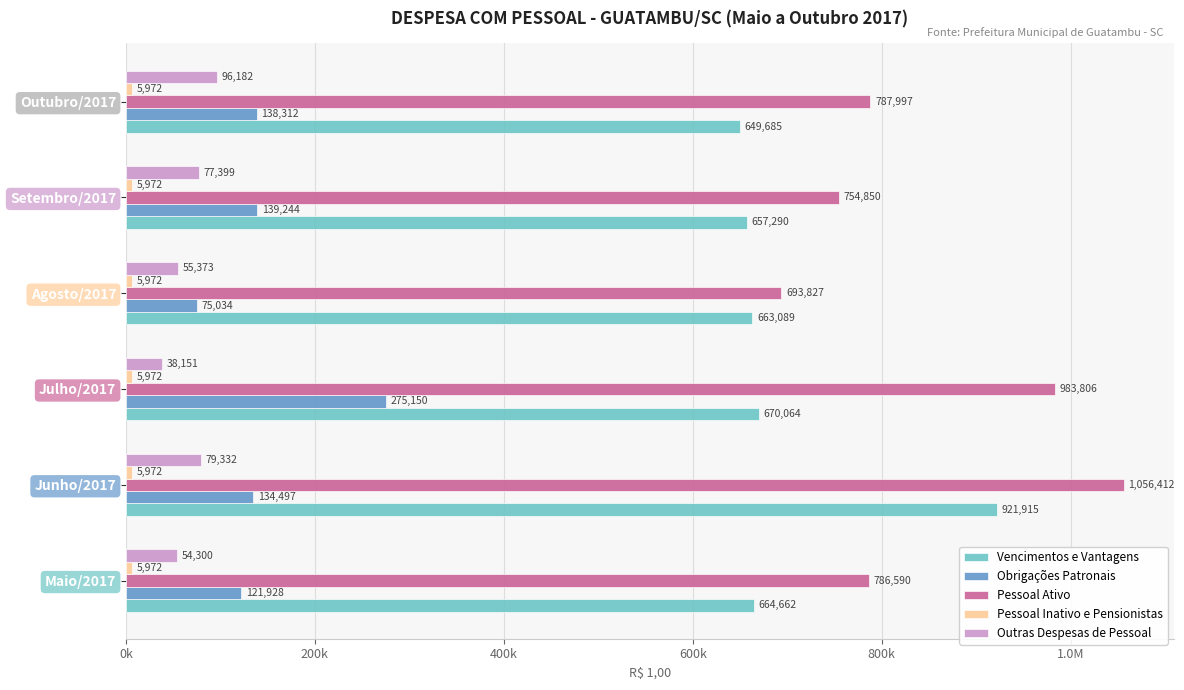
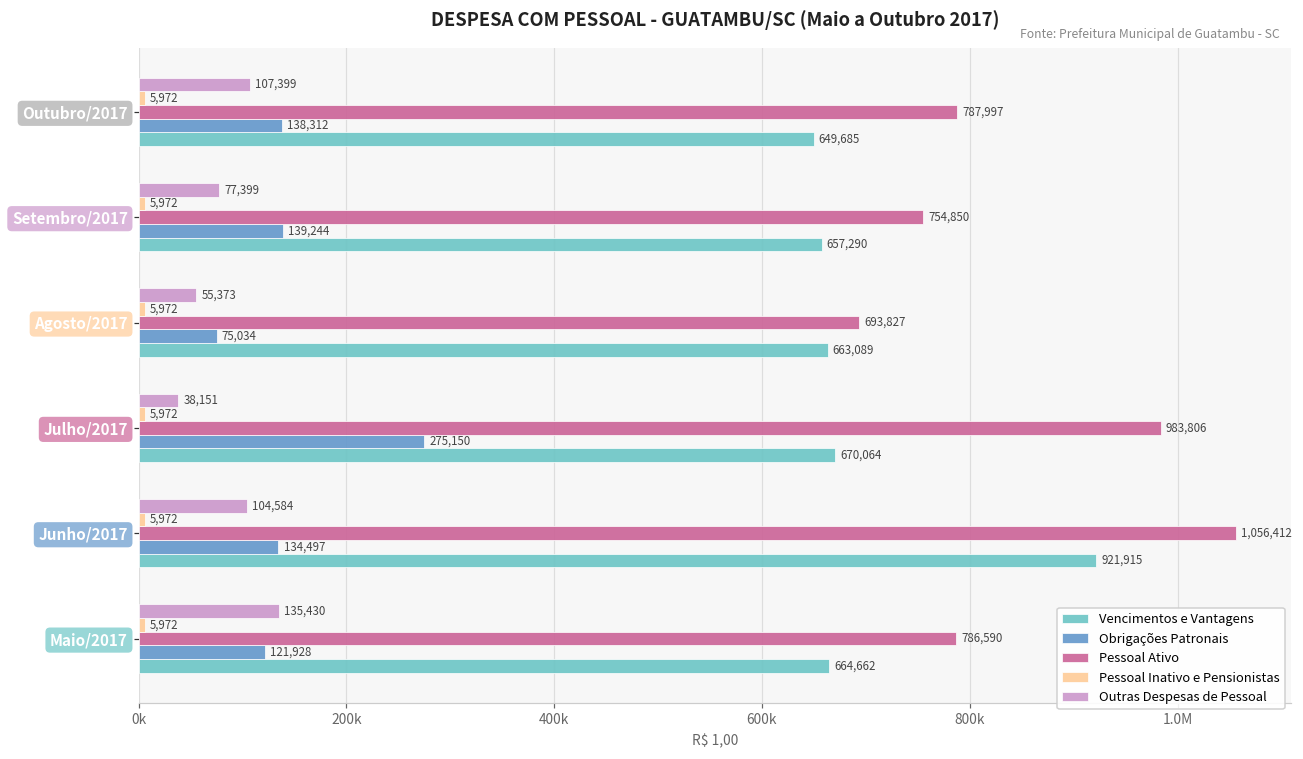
Outras Despesas de Pessoal, Outubro/2017: 96,182 -> 107,399
Outras Despesas de Pessoal, Junho/2017: 79,332 -> 104,584
Outras Despesas de Pessoal, Maio/2017: 54,300 -> 135,430
